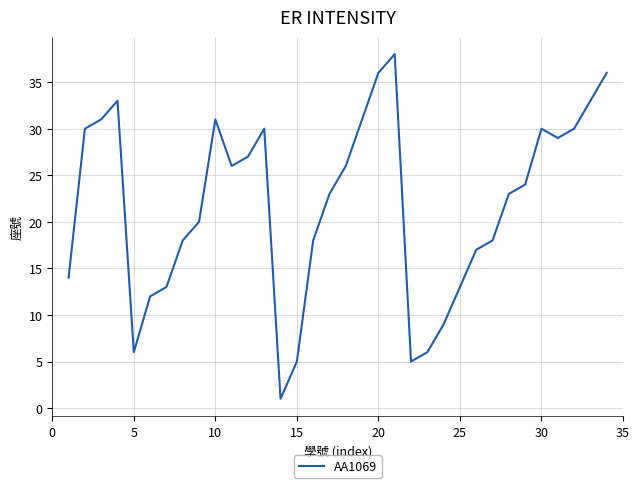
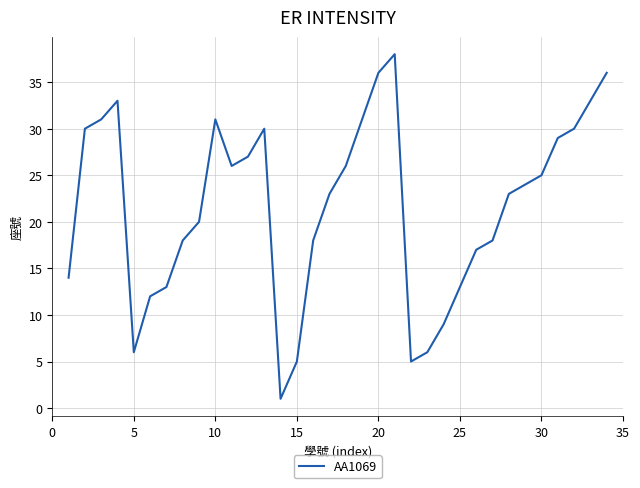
30: 30 -> 25
